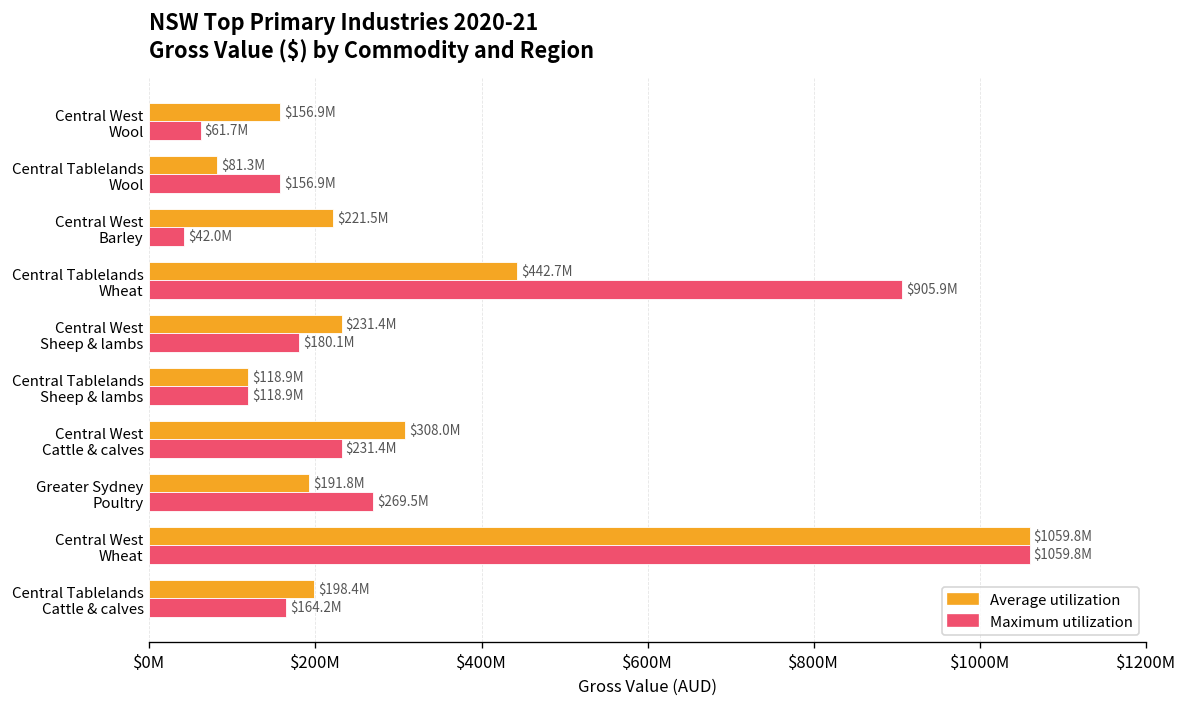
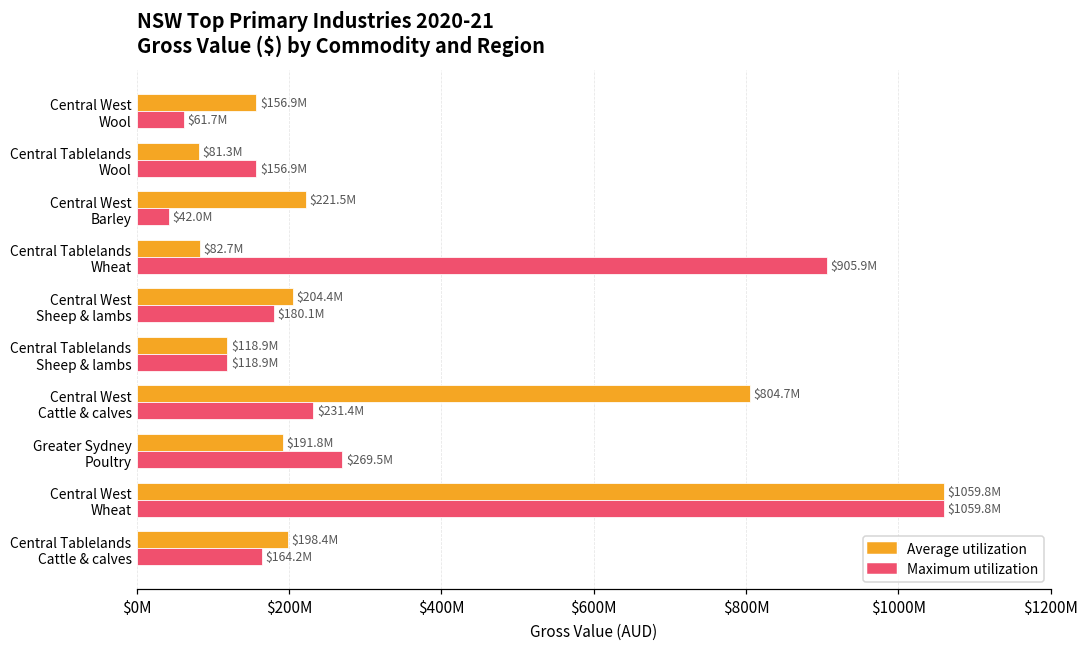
Average utilization, Central Tablelands Wheat: $442.7M -> $82.7M
Average utilization, Central West Sheep & lambs: $231.4M -> $204.4M
Average utilization, Central West Cattle & calves: $308.0M -> $804.7M
